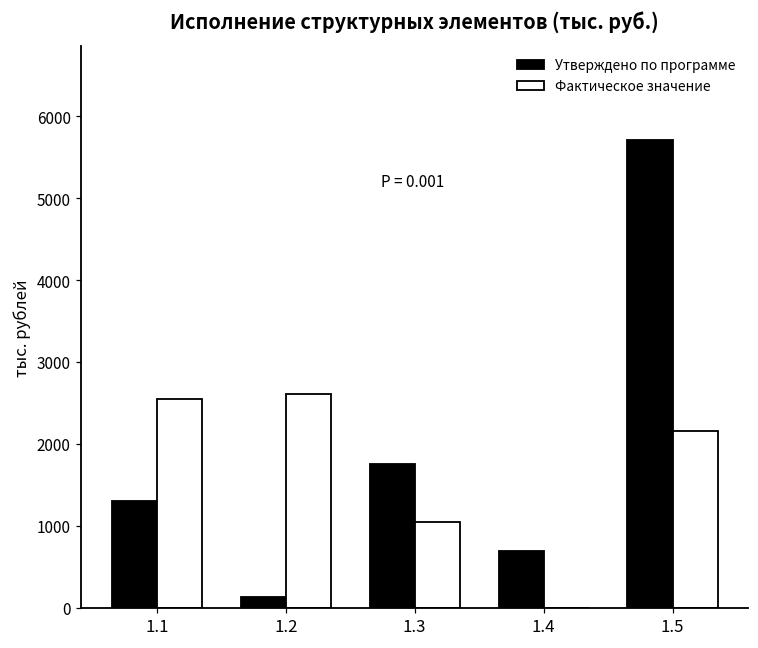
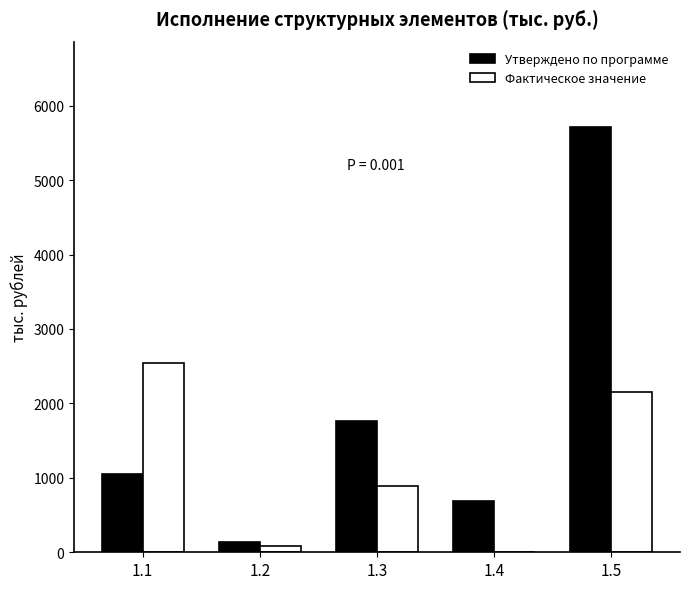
Утверждено по программе, 1.1: 1300 -> 1000
Фактическое значение, 1.2: 2600 -> 100
Фактическое значение, 1.3: 1000 -> 900
